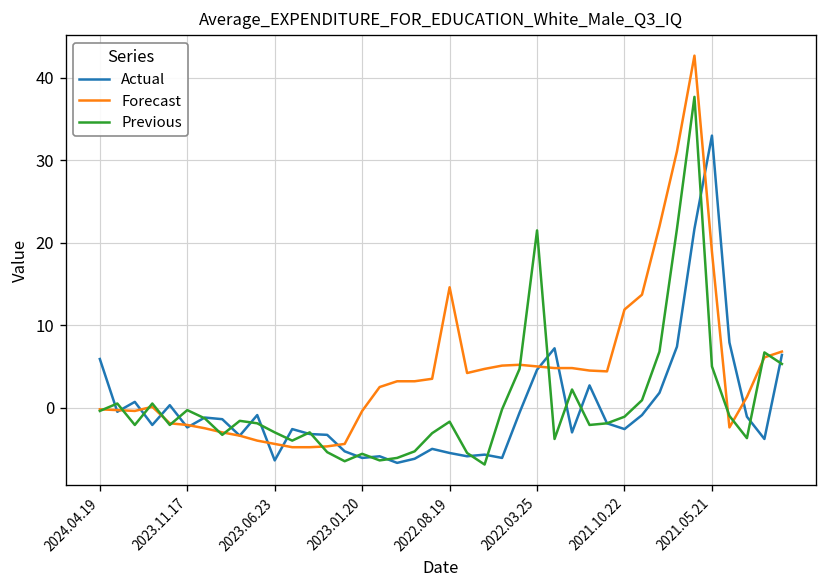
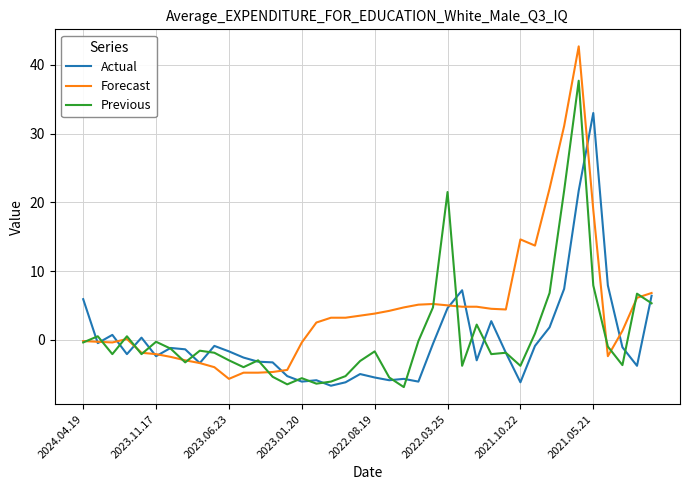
Actual, 2023.06.23: -6 -> -2
Forecast, 2023.06.23: -4 -> -6
Forecast, 2022.08.19: 15 -> 4
Actual, 2021.10.22: -3 -> -6
Forecast, 2021.10.22: 12 -> 15
Previous, 2021.10.22: -1 -> -4
Previous, 2021.05.21: 5 -> 8
